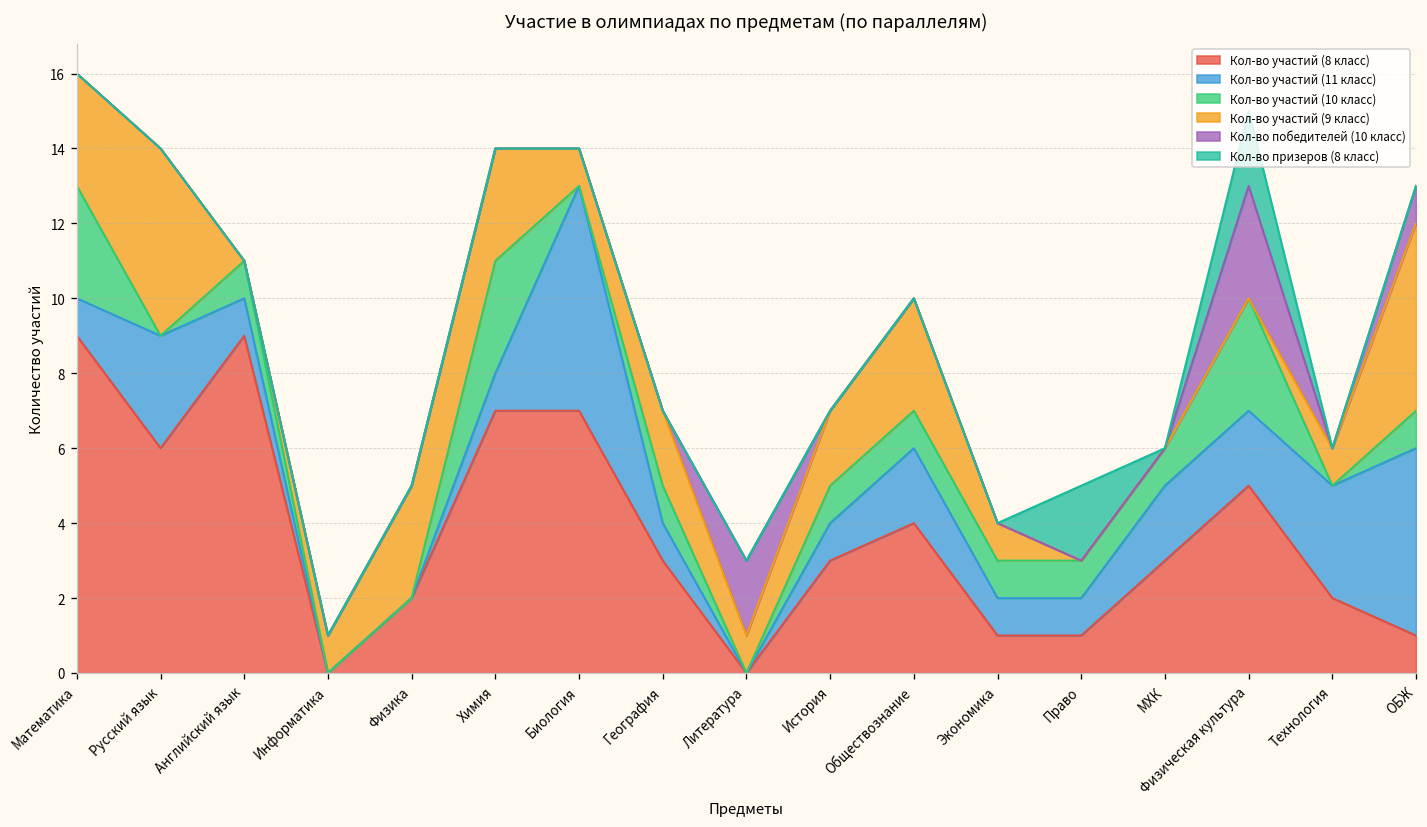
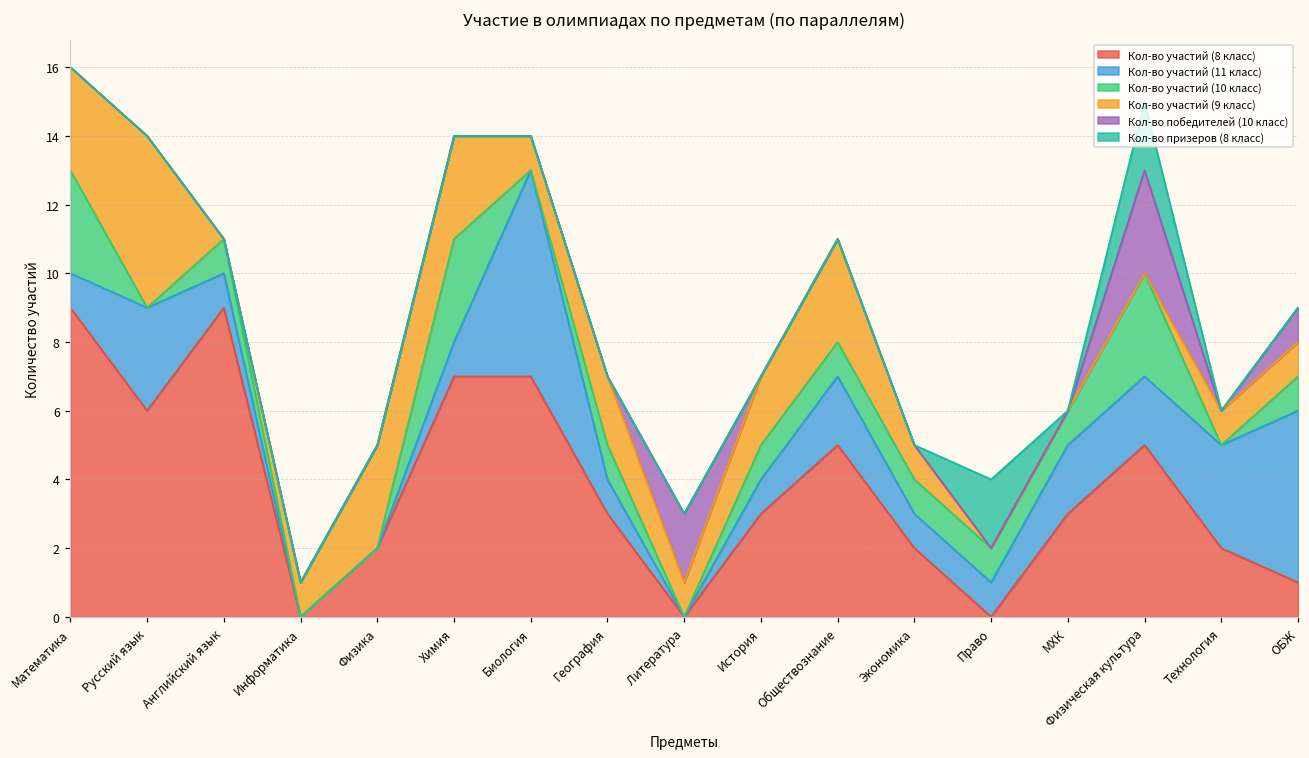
Кол-во участий (8 класс), Обществознание: 4 -> 5
Кол-во участий (8 класс), Экономика: 1 -> 2
Кол-во участий (8 класс), Право: 1 -> 0
Кол-во участий (9 класс), ОБЖ: 5 -> 1
